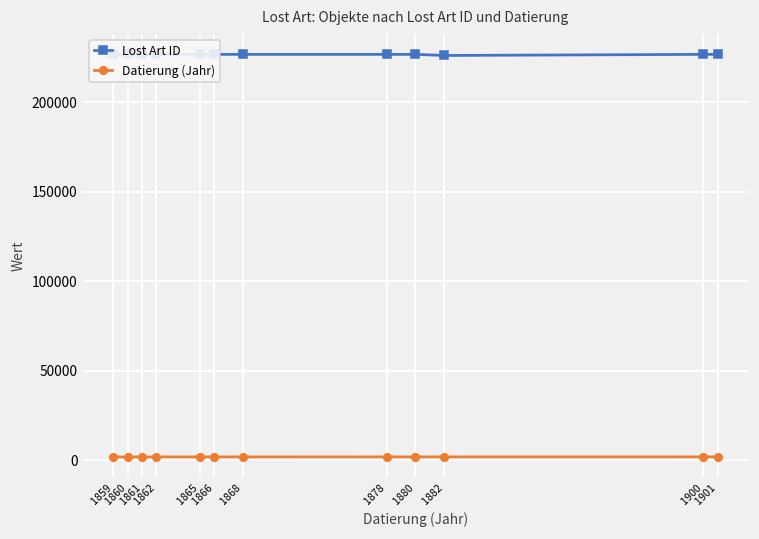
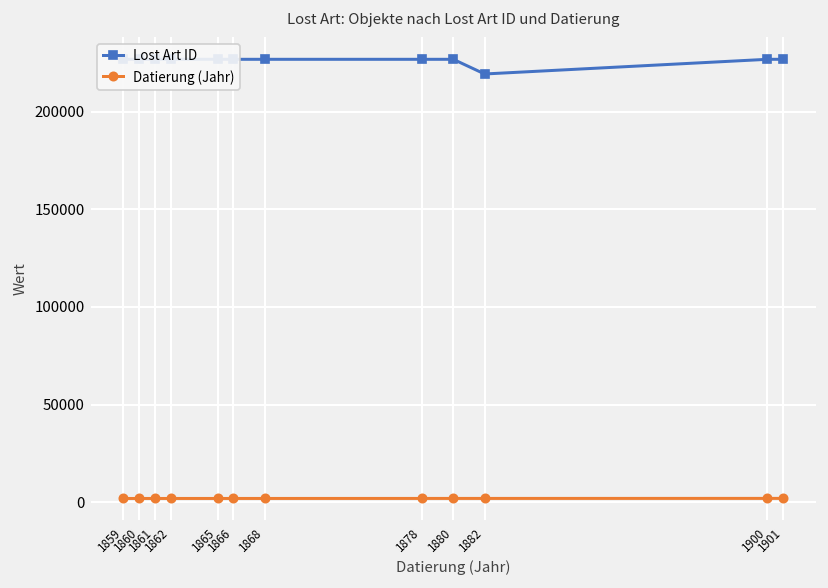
Lost Art ID, 1882: 226000 -> 219000
